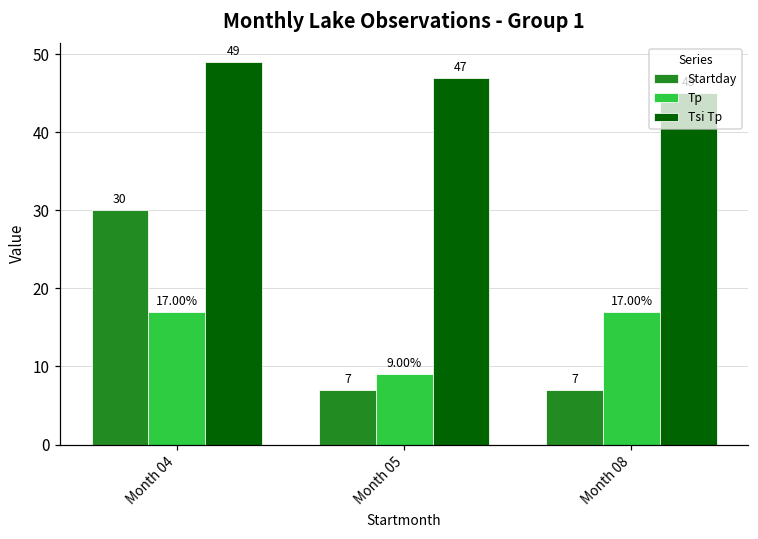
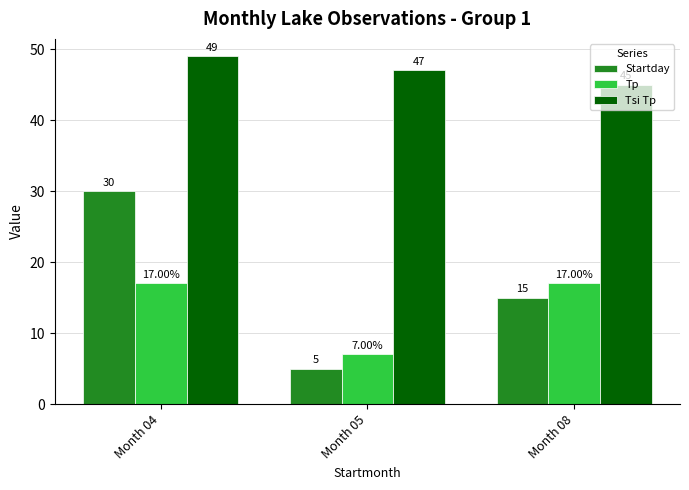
Startday, Month 05: 7 -> 5
Tp, Month 05: 9.00% -> 7.00%
Startday, Month 08: 7 -> 15
